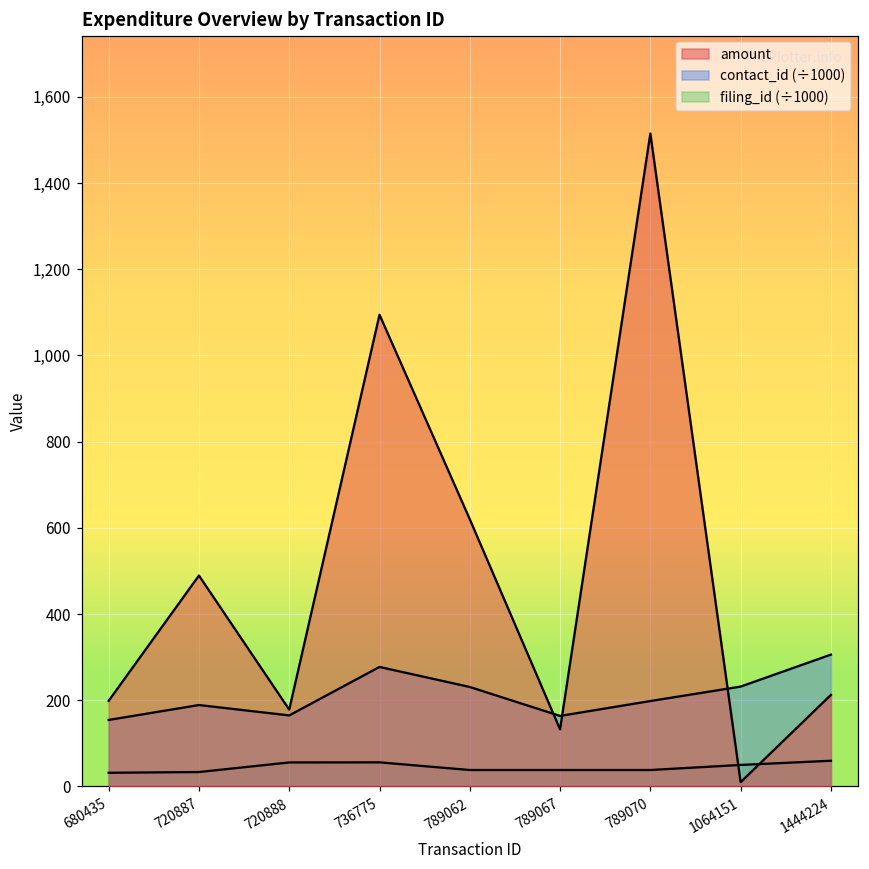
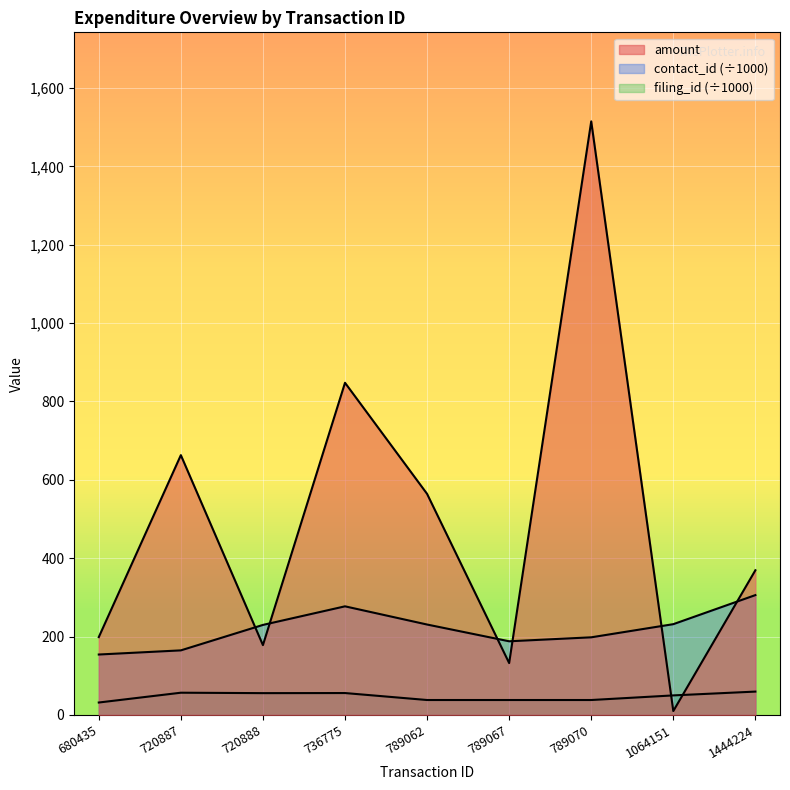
amount, 720887: 490 -> 660
contact_id (÷1000), 720887: 190 -> 160
filing_id (÷1000), 720887: 30 -> 60
contact_id (÷1000), 720888: 160 -> 230
amount, 736775: 1,090 -> 850
amount, 789062: 620 -> 560
contact_id (÷1000), 789067: 160 -> 190
amount, 1444224: 210 -> 370
